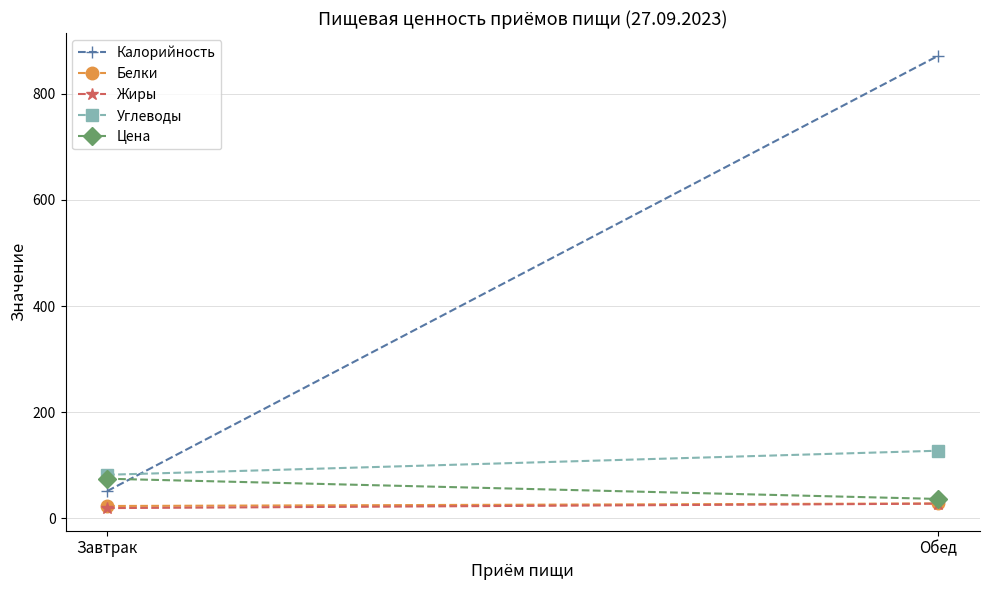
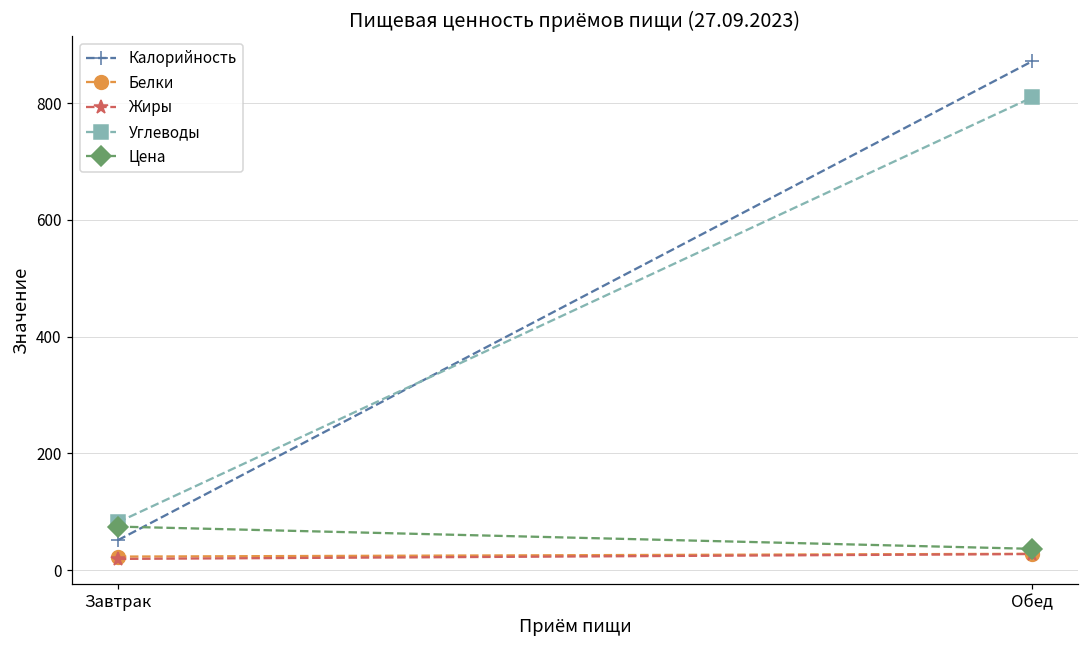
Углеводы, Обед: 130 -> 810
